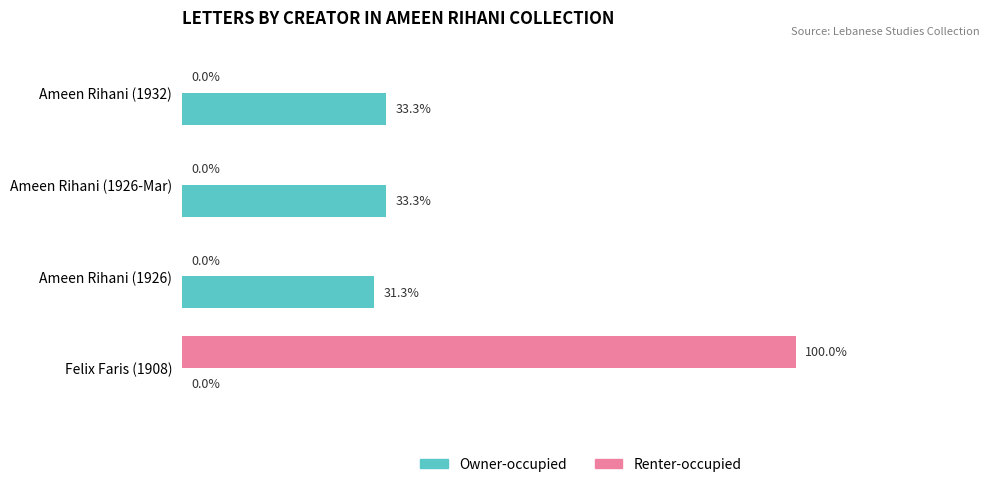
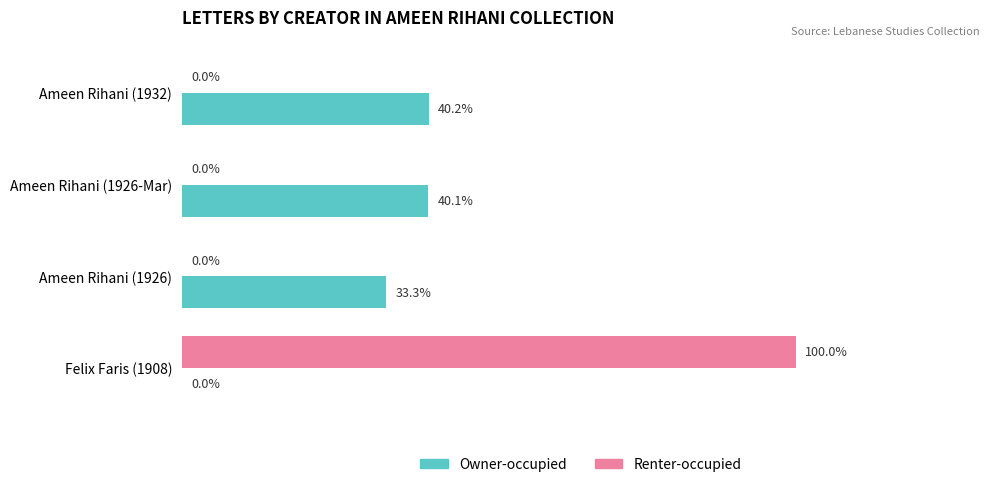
Owner-occupied, Ameen Rihani (1932): 33.3% -> 40.2%
Owner-occupied, Ameen Rihani (1926-Mar): 33.3% -> 40.1%
Owner-occupied, Ameen Rihani (1926): 31.3% -> 33.3%
